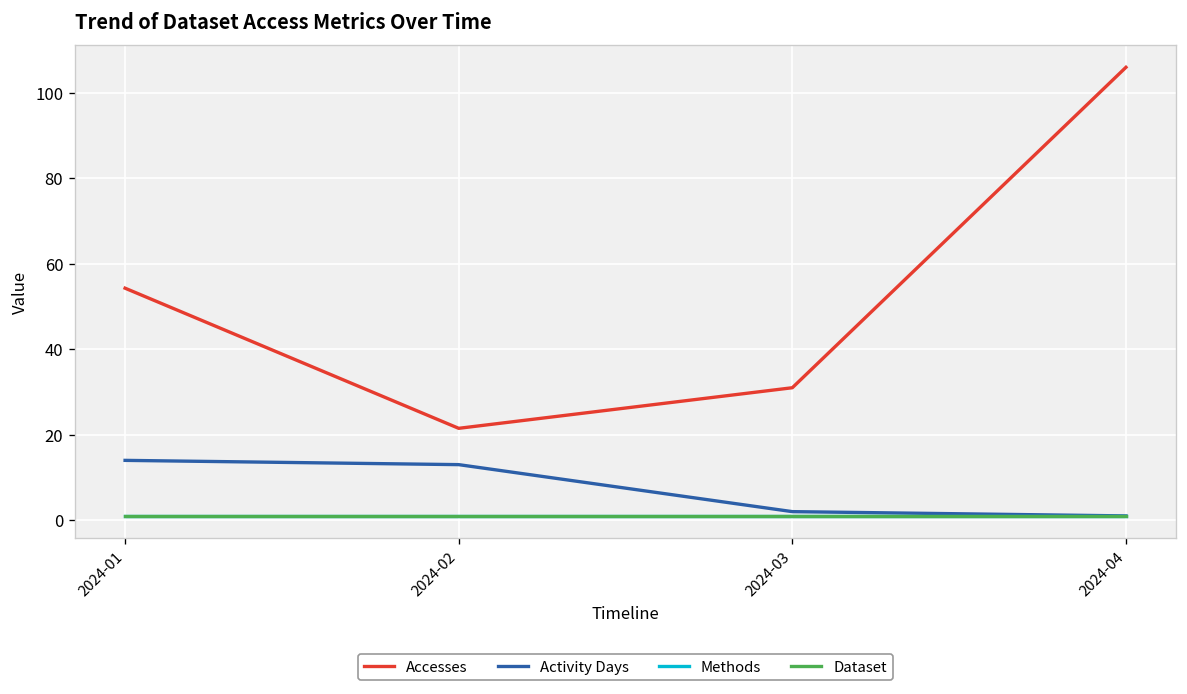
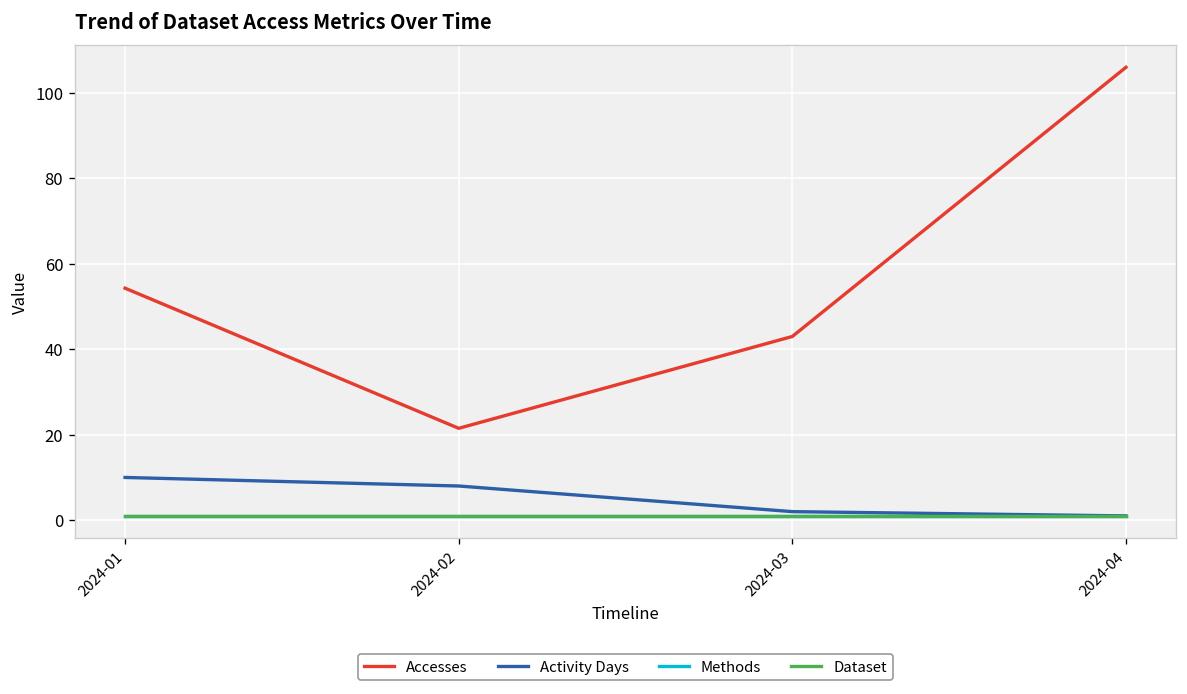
Activity Days, 2024-01: 14 -> 10
Activity Days, 2024-02: 13 -> 8
Accesses, 2024-03: 31 -> 43
